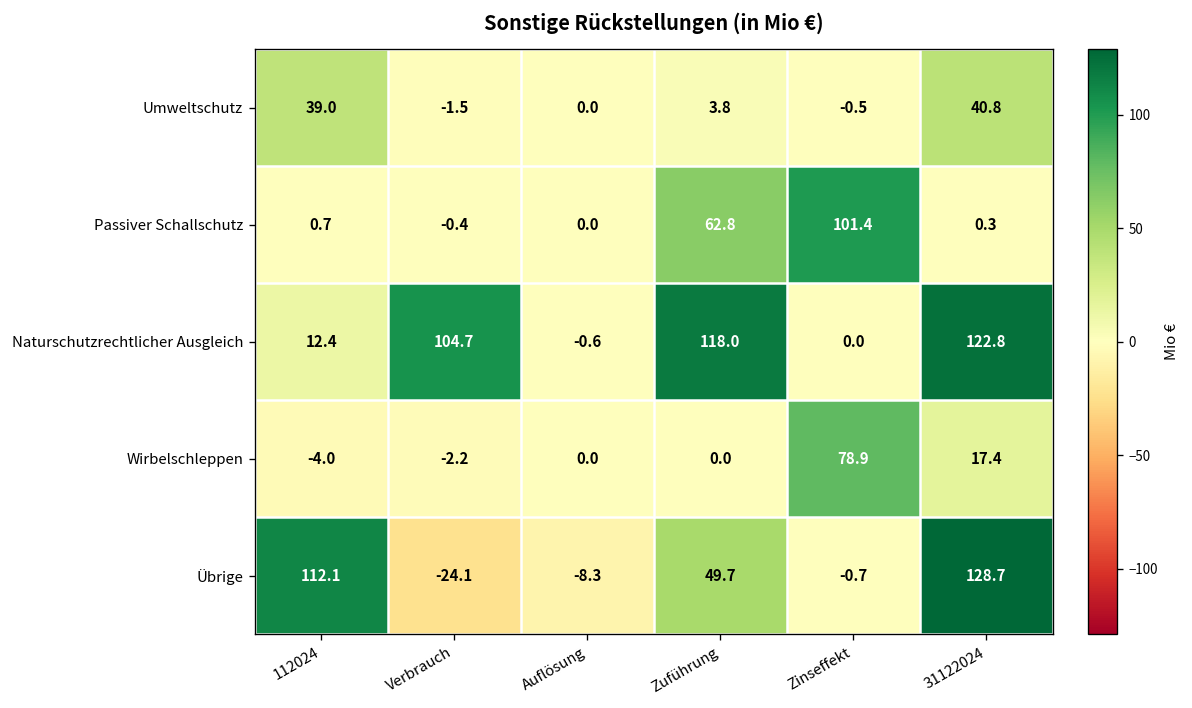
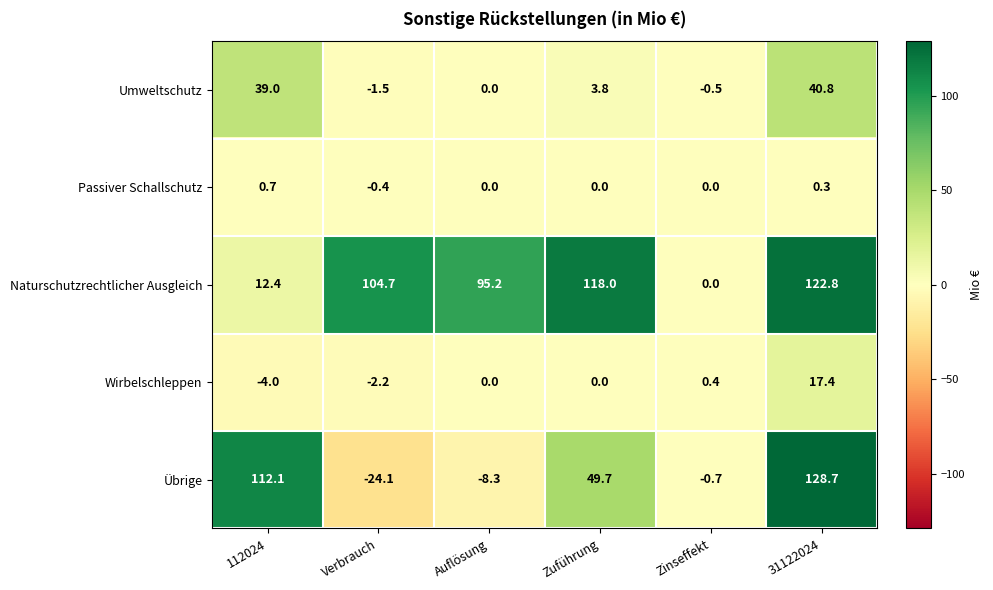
Passiver Schallschutz, Zuführung: 62.8 -> 0.0
Passiver Schallschutz, Zinseffekt: 101.4 -> 0.0
Naturschutzrechtlicher Ausgleich, Auflösung: -0.6 -> 95.2
Wirbelschleppen, Zinseffekt: 78.9 -> 0.4
